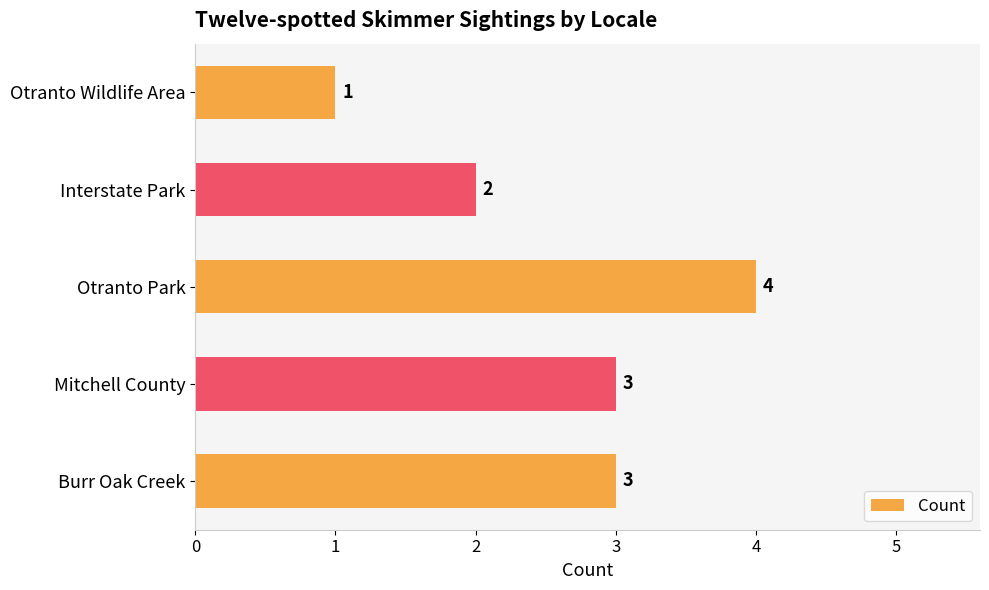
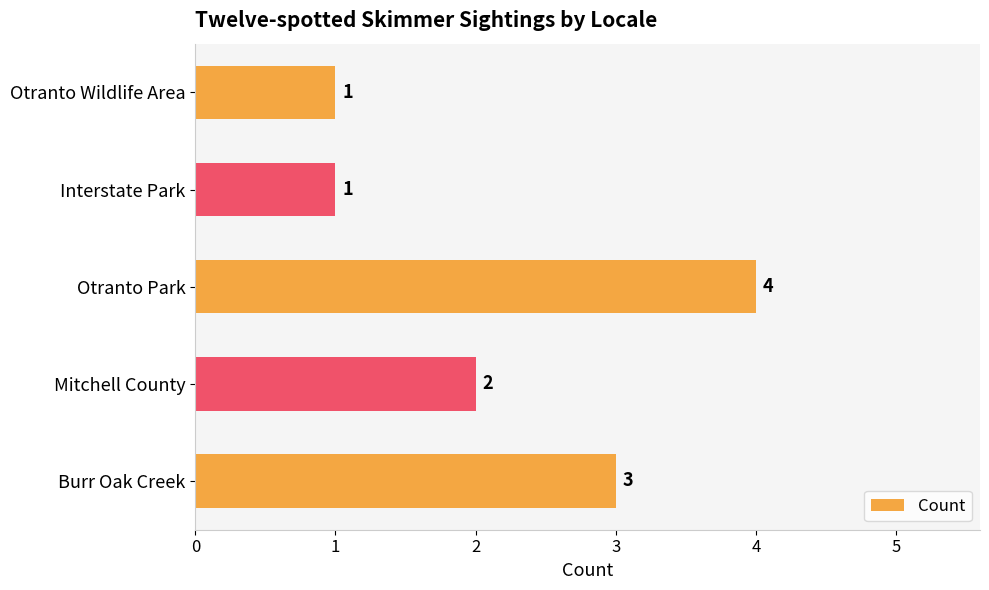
Interstate Park: 2 -> 1
Mitchell County: 3 -> 2
